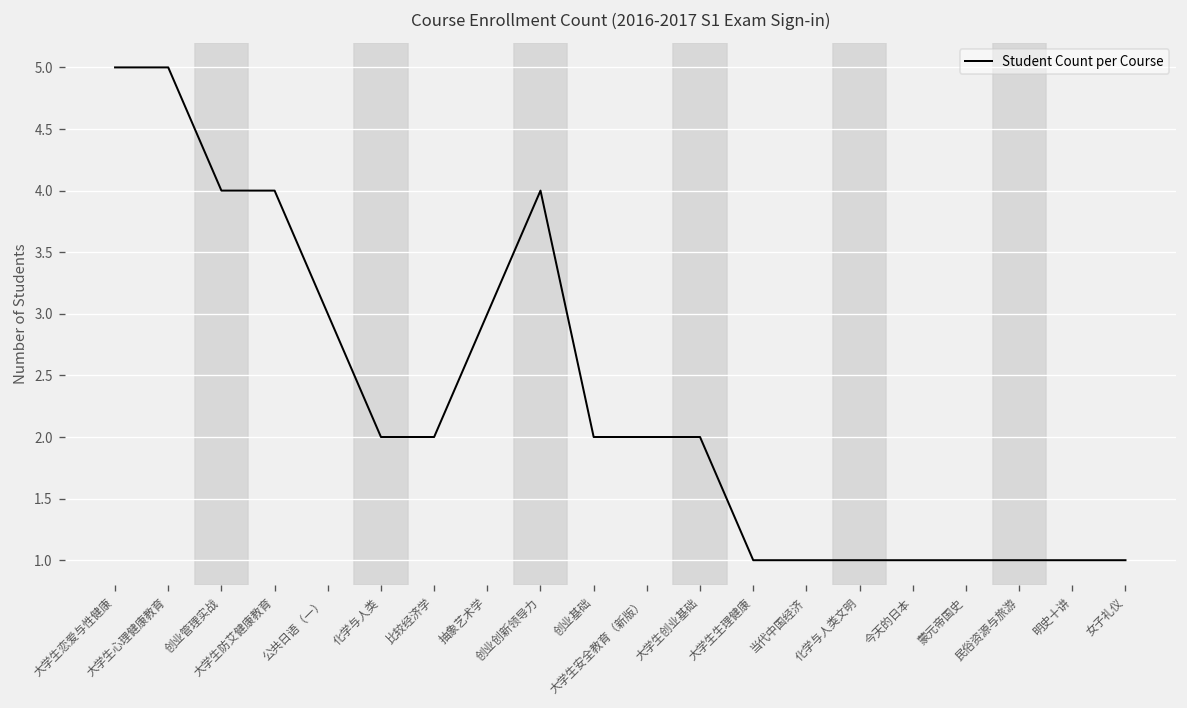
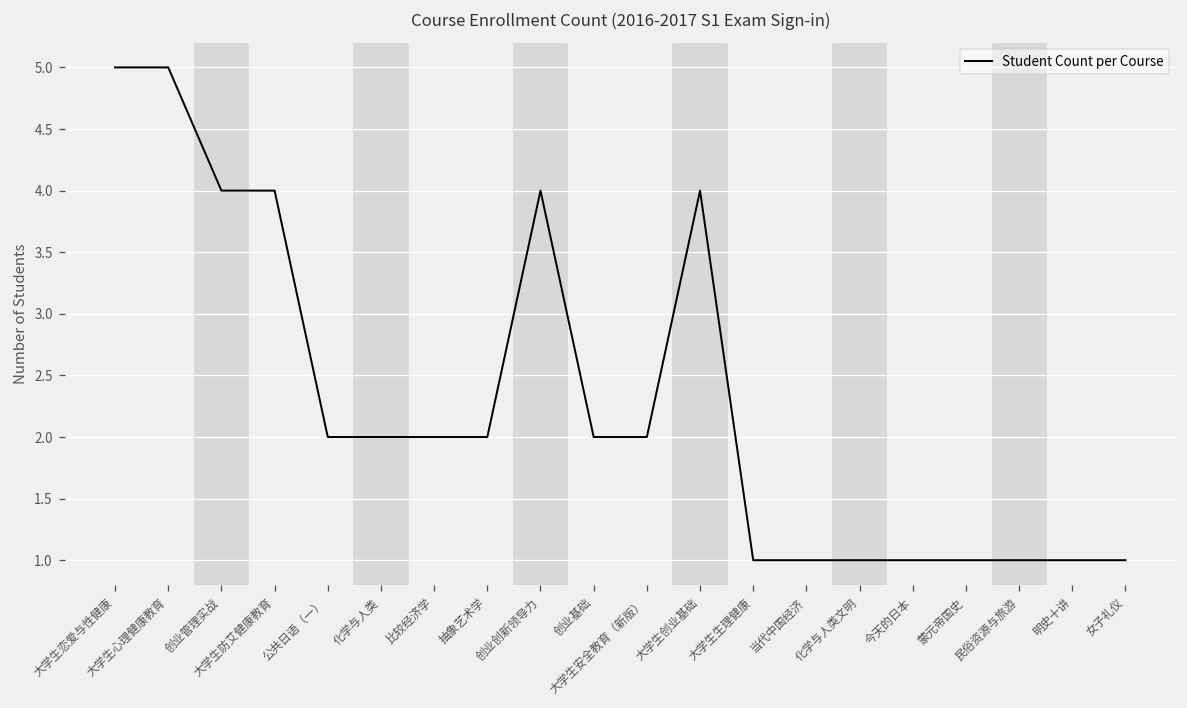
公共日语（一）: 3 -> 2
抽象艺术学: 3 -> 2
大学生创业基础: 2 -> 4
